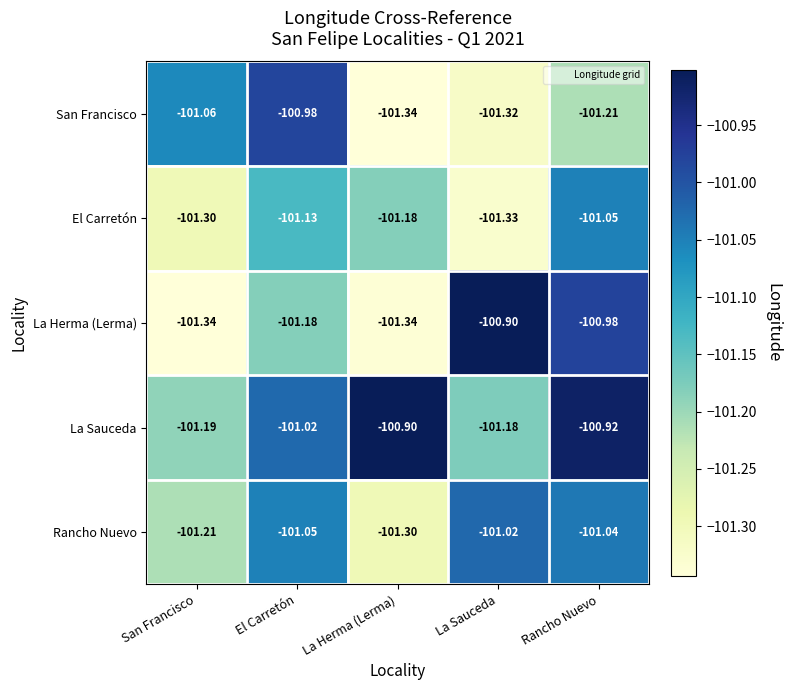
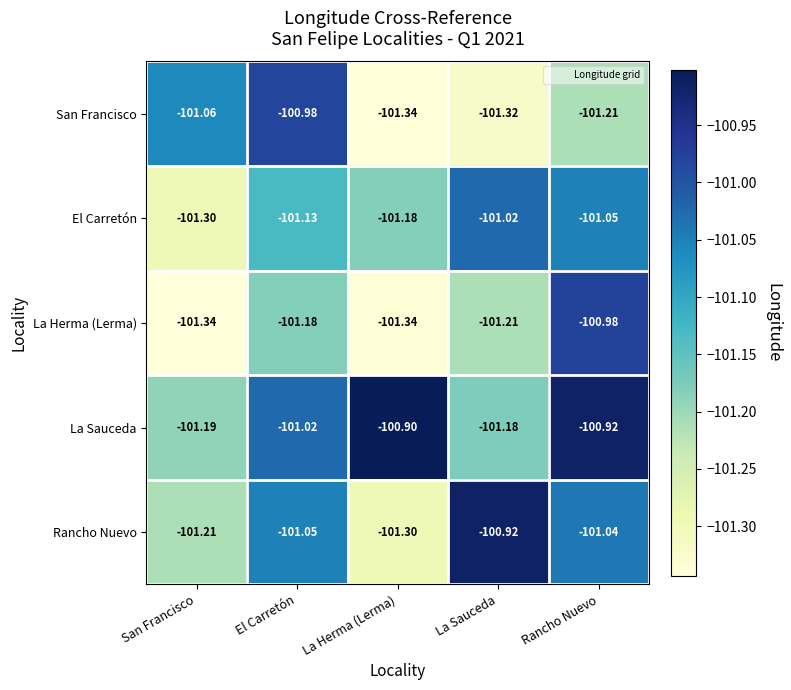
El Carretón, La Sauceda: -101.33 -> -101.02
La Herma (Lerma), La Sauceda: -100.90 -> -101.21
Rancho Nuevo, La Sauceda: -101.02 -> -100.92
